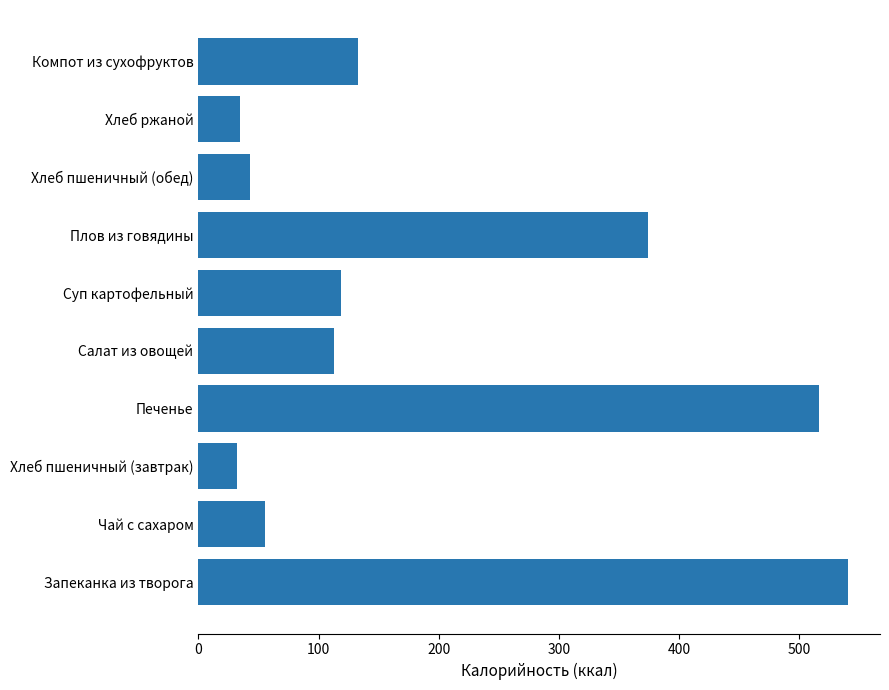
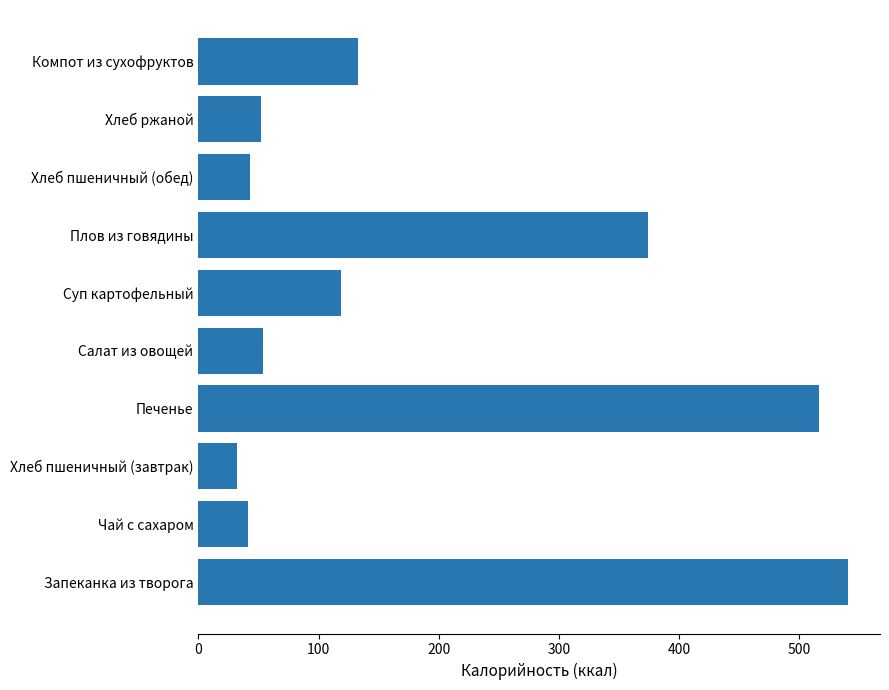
Хлеб ржаной: 35 -> 52
Салат из овощей: 113 -> 54
Чай с сахаром: 56 -> 41
